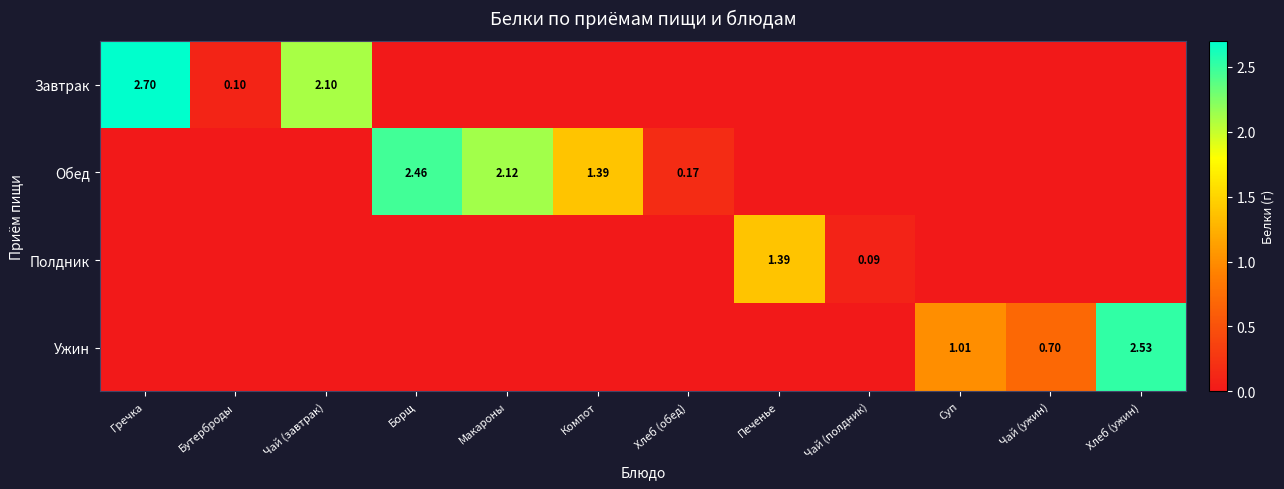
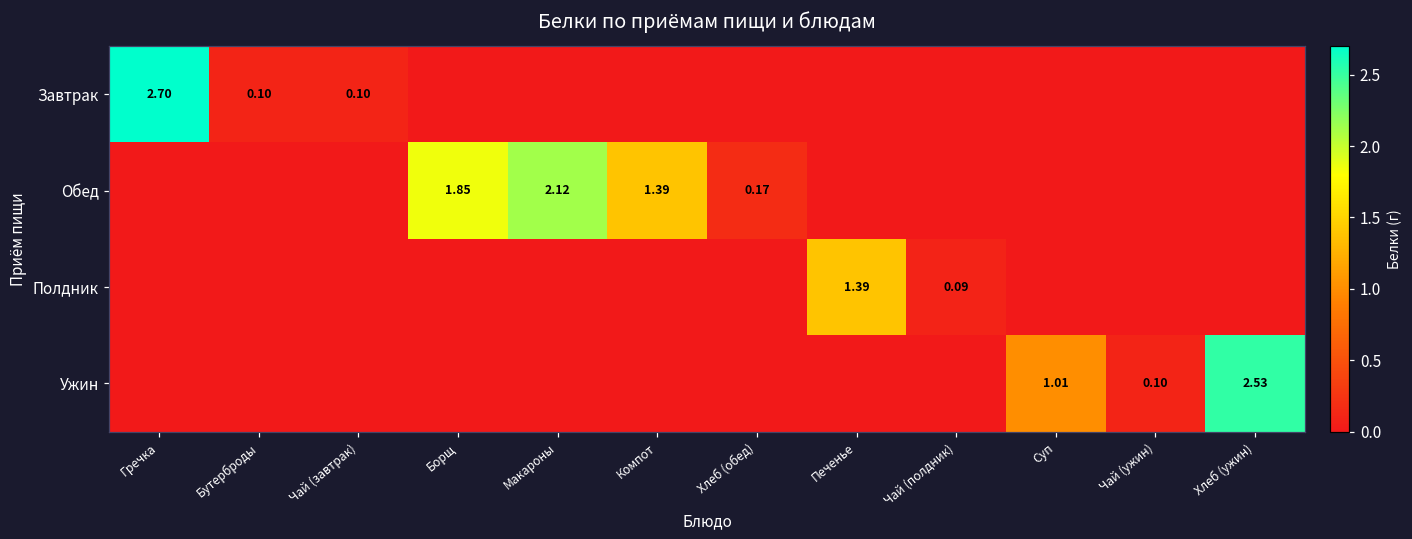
Завтрак, Чай (завтрак): 2.10 -> 0.10
Обед, Борщ: 2.46 -> 1.85
Ужин, Чай (ужин): 0.70 -> 0.10
